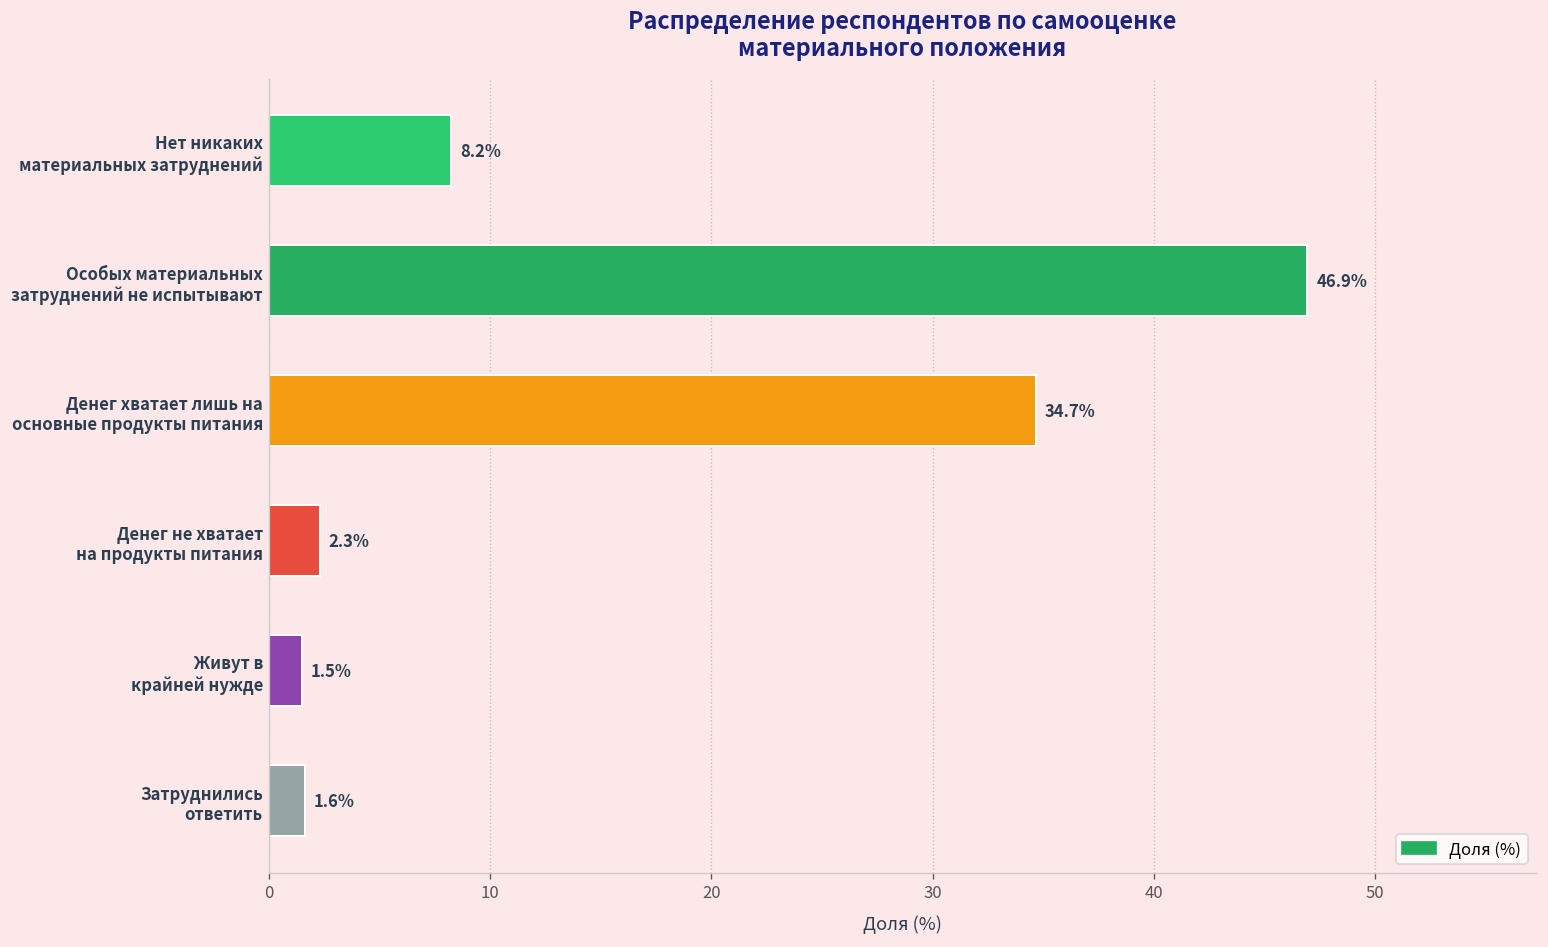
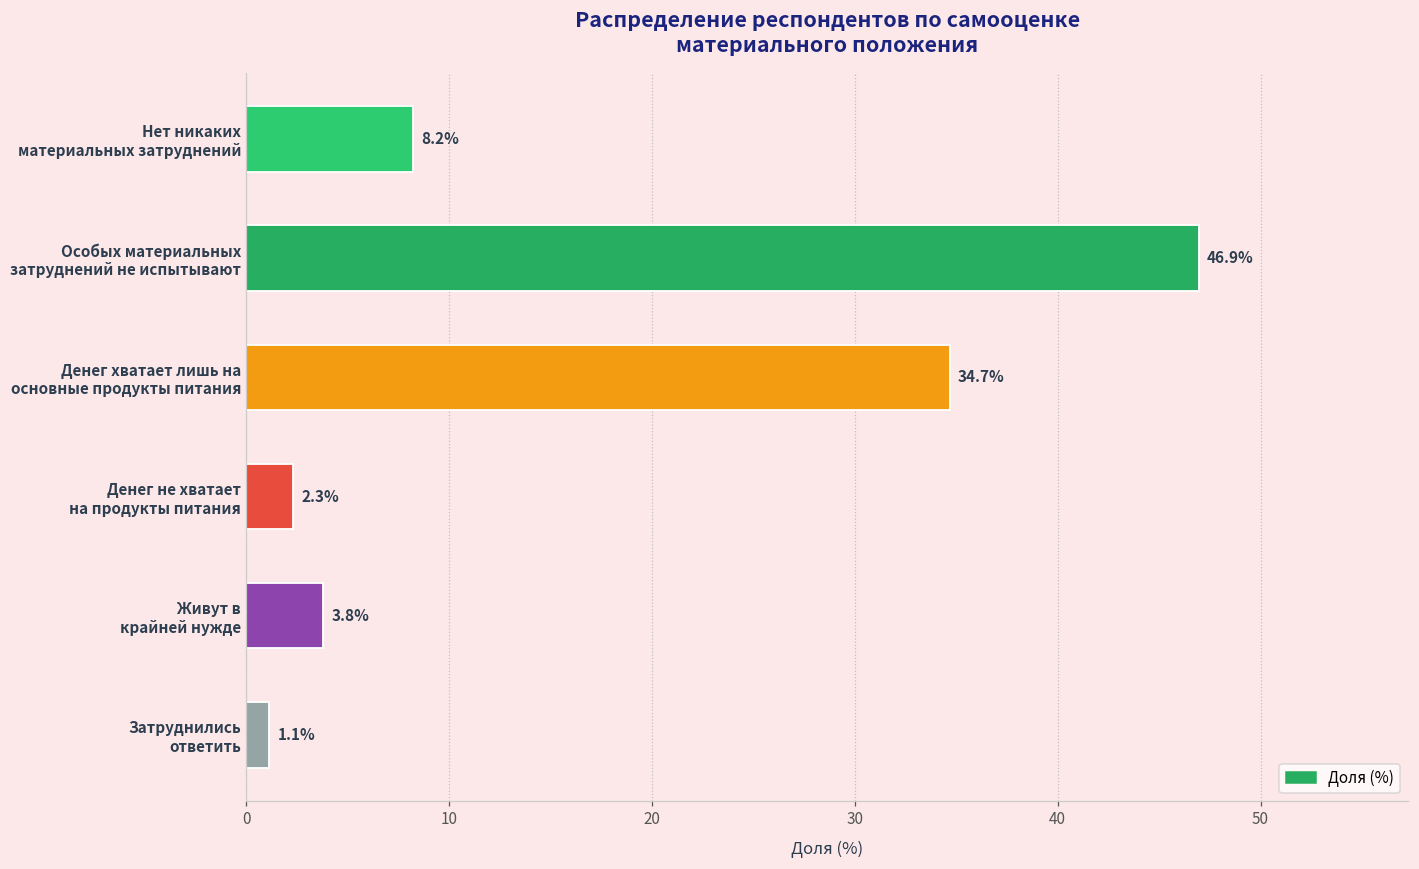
Живут в крайней нужде: 1.5% -> 3.8%
Затруднились ответить: 1.6% -> 1.1%
